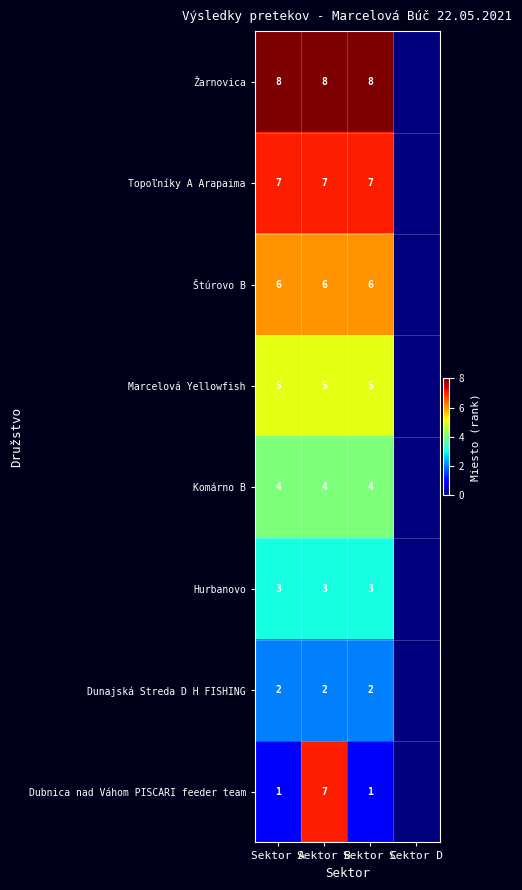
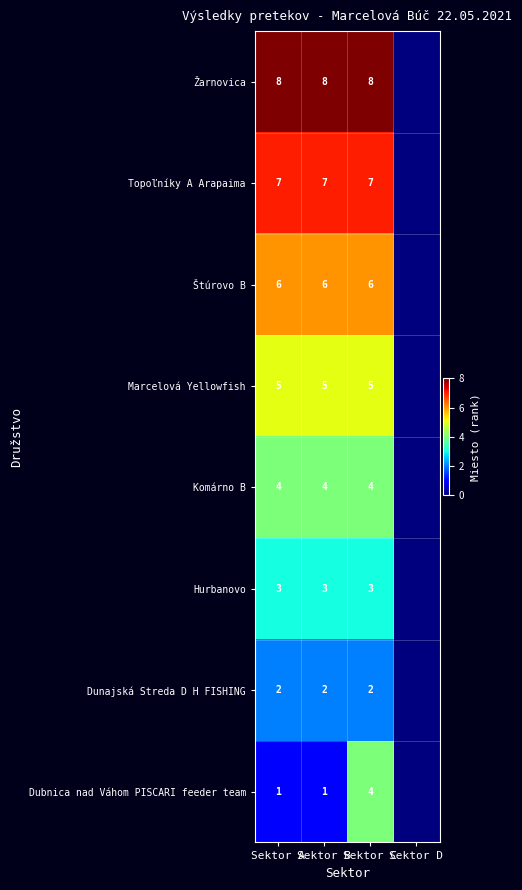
Dubnica nad Váhom PISCARI feeder team, Sektor B: 7 -> 1
Dubnica nad Váhom PISCARI feeder team, Sektor C: 1 -> 4
